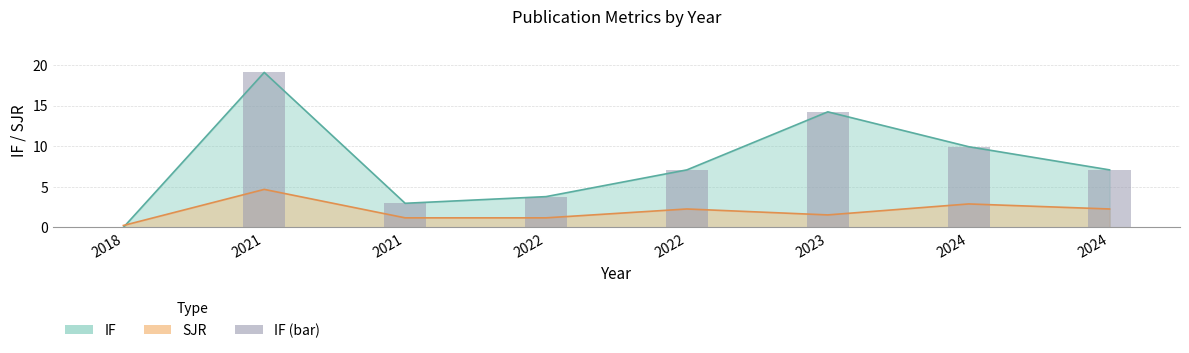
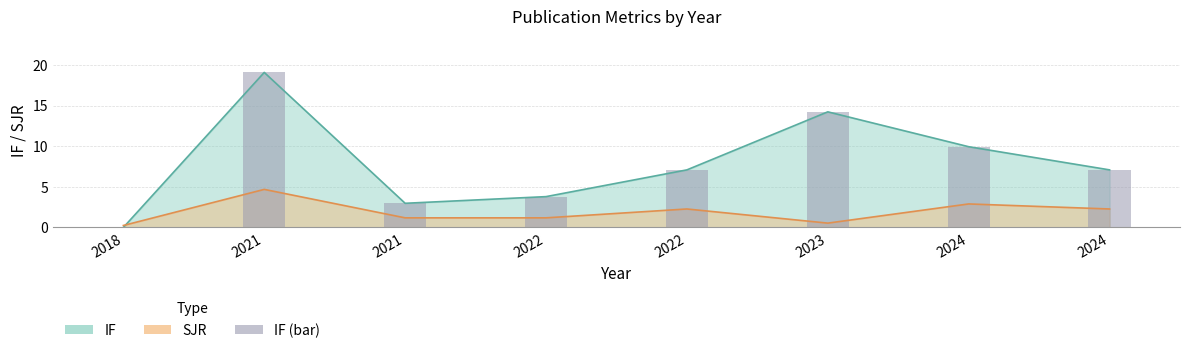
SJR, 2023: 2 -> 1
